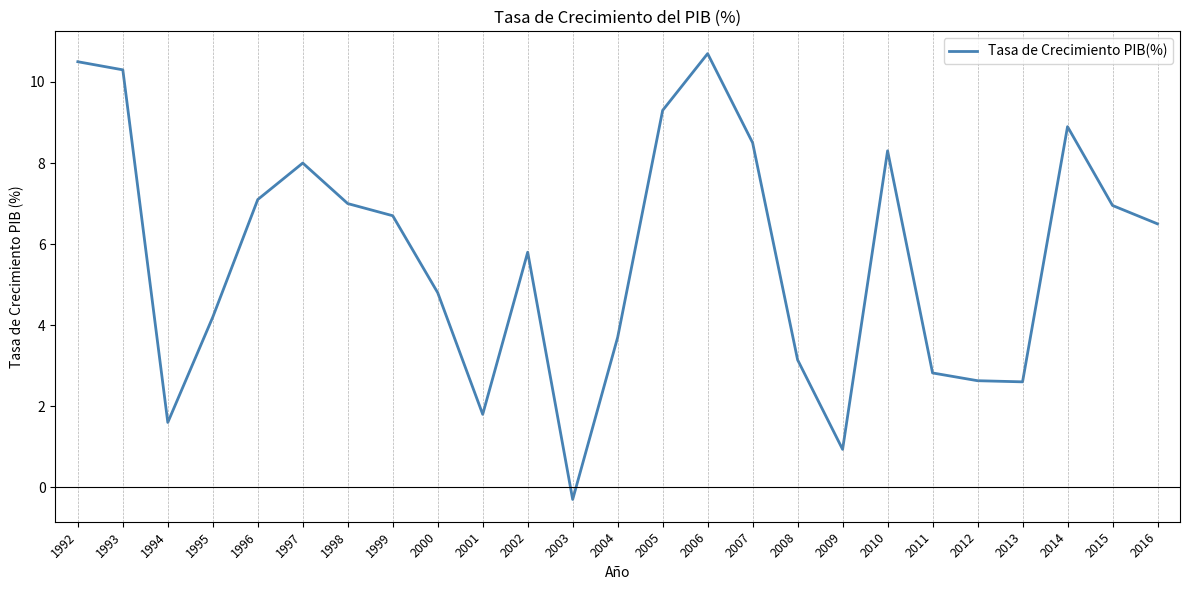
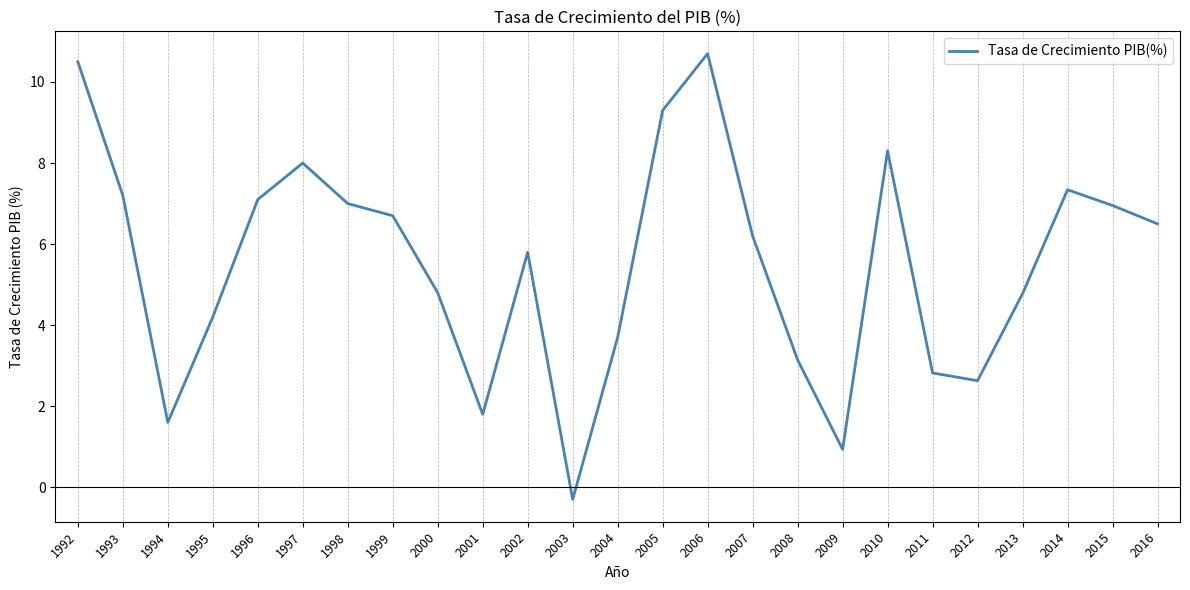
1993: 10.3 -> 7.2
2007: 8.5 -> 6.2
2013: 2.6 -> 4.8
2014: 8.9 -> 7.3
